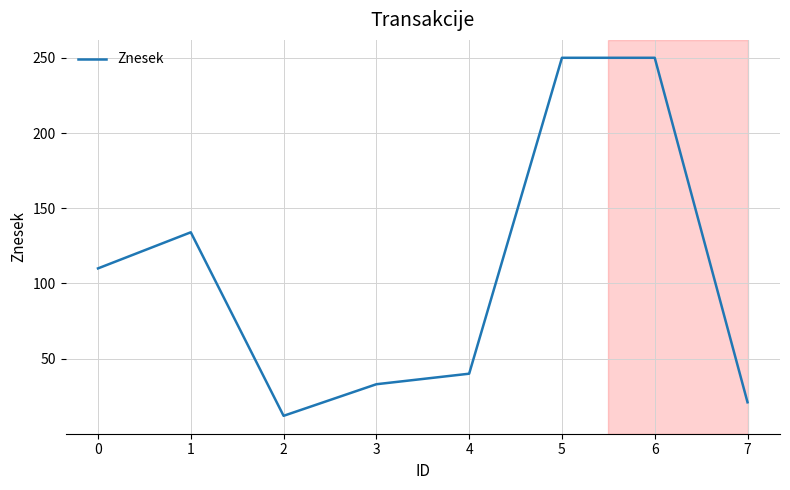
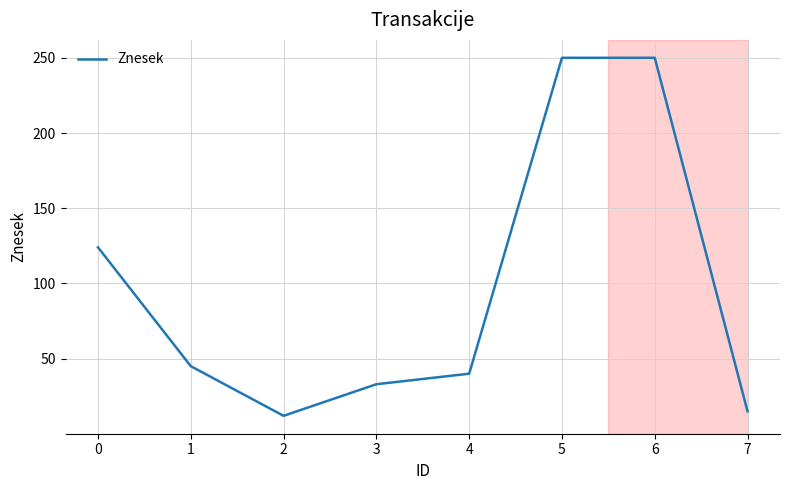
0: 110 -> 124
1: 134 -> 45
7: 21 -> 15
